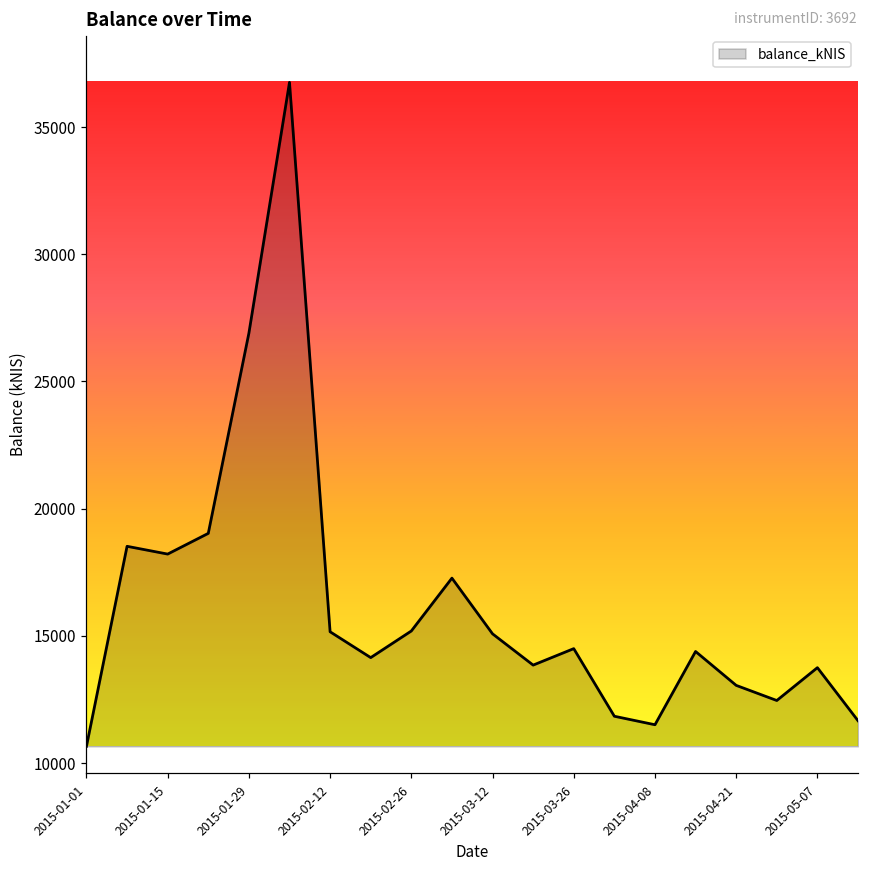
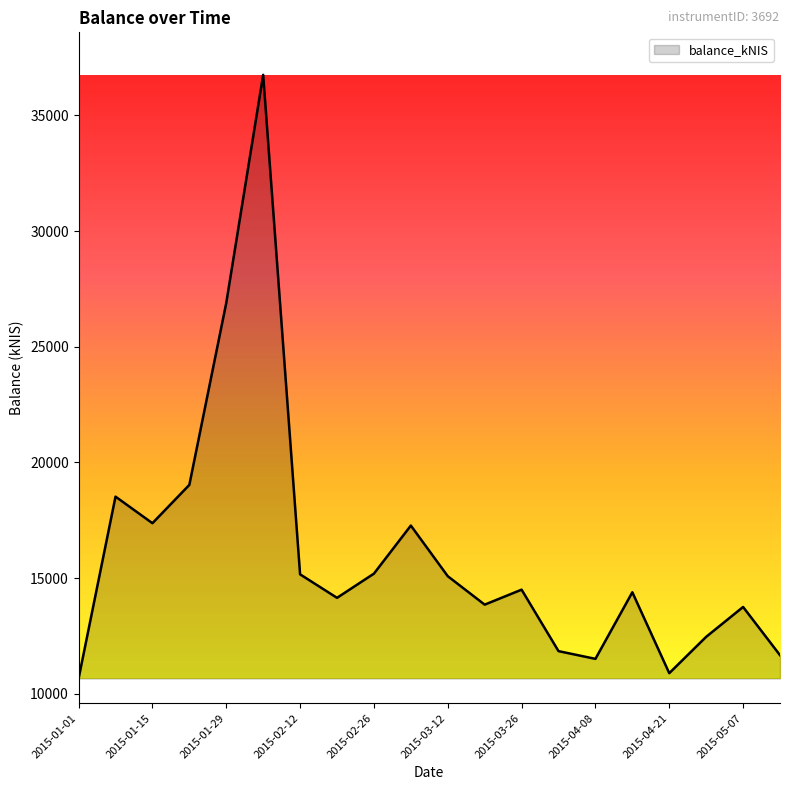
2015-01-15: 18200 -> 17400
2015-04-21: 13100 -> 10900
